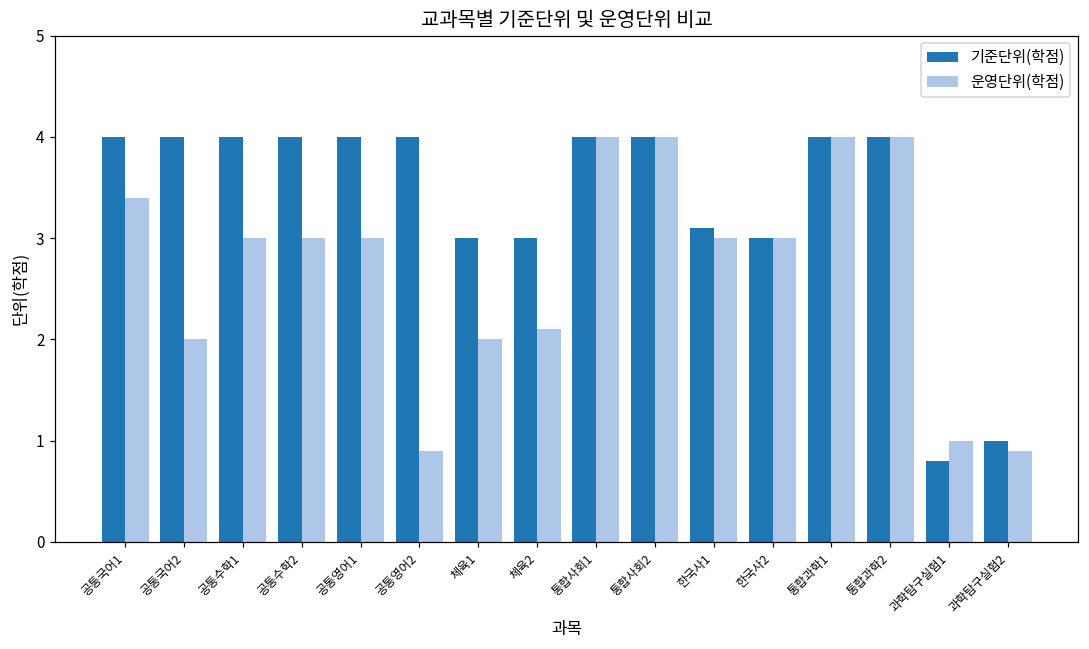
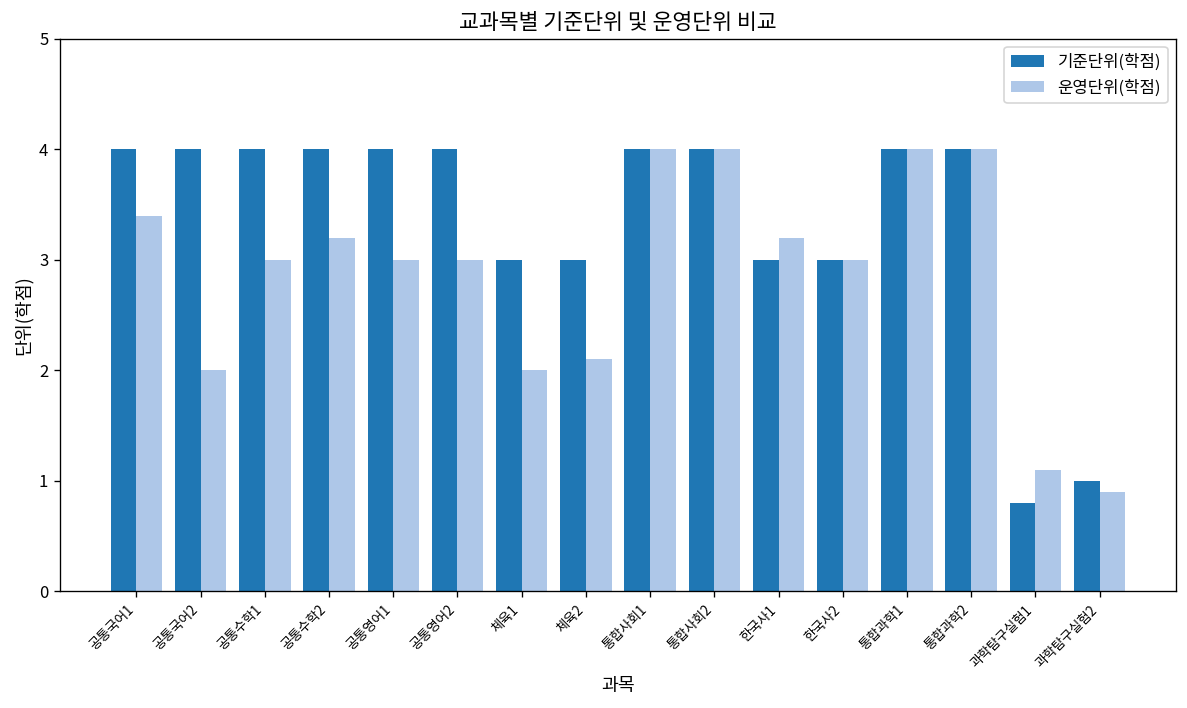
운영단위(학점), 공통수학2: 3.0 -> 3.2
운영단위(학점), 공통영어2: 0.9 -> 3.0
기준단위(학점), 한국사1: 3.1 -> 3.0
운영단위(학점), 한국사1: 3.0 -> 3.2
운영단위(학점), 과학탐구실험1: 1.0 -> 1.1
